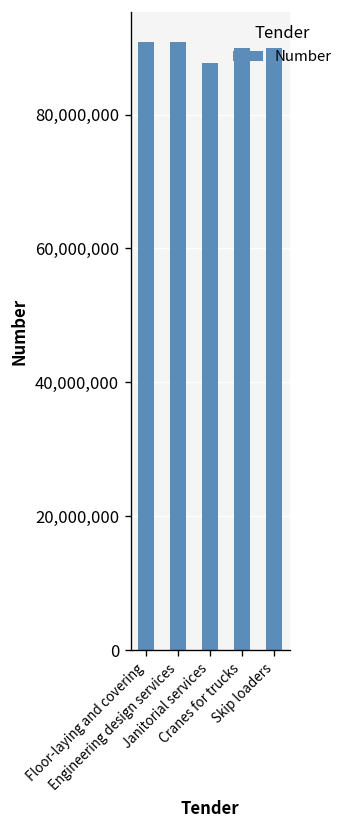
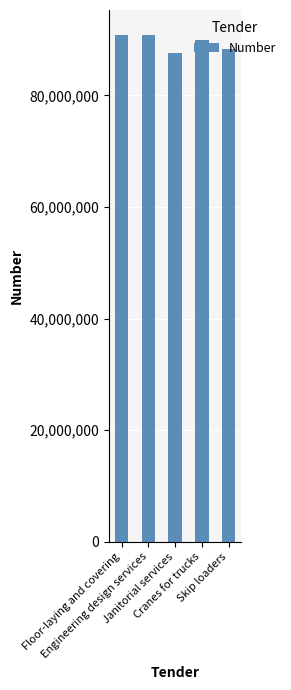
Skip loaders: 90,000,000 -> 88,000,000
